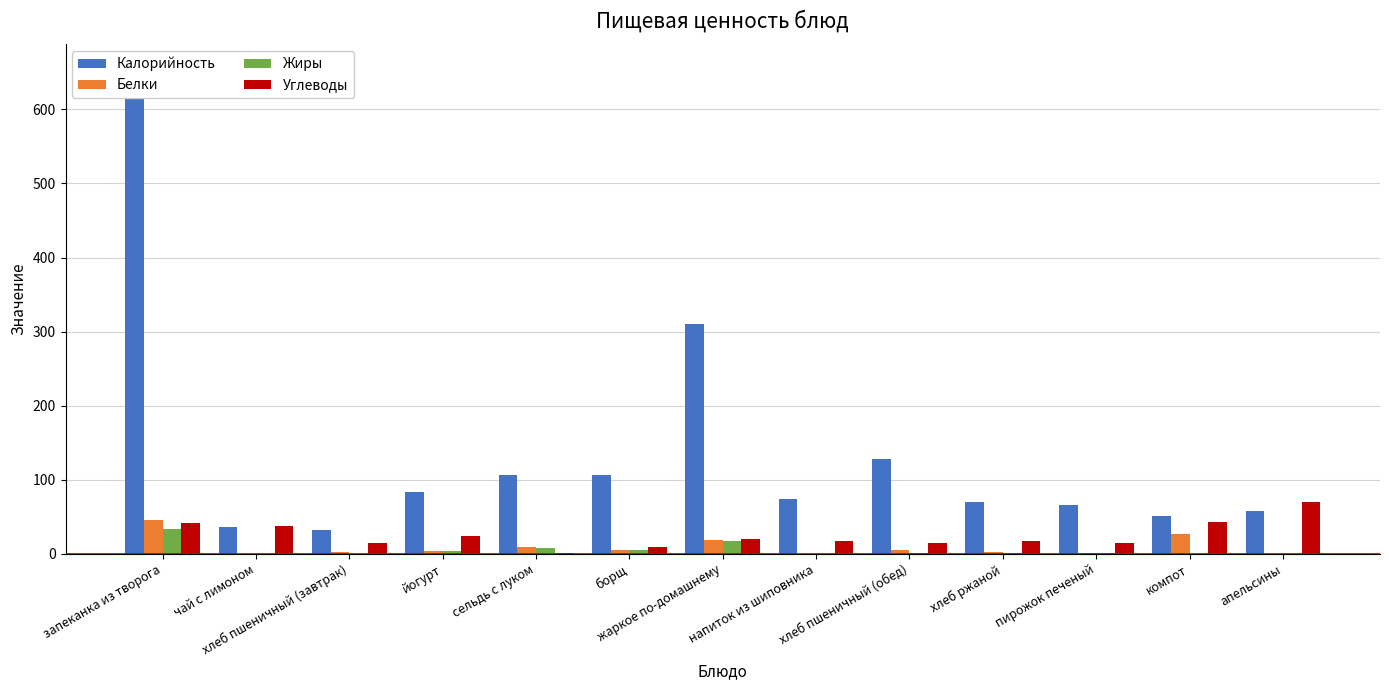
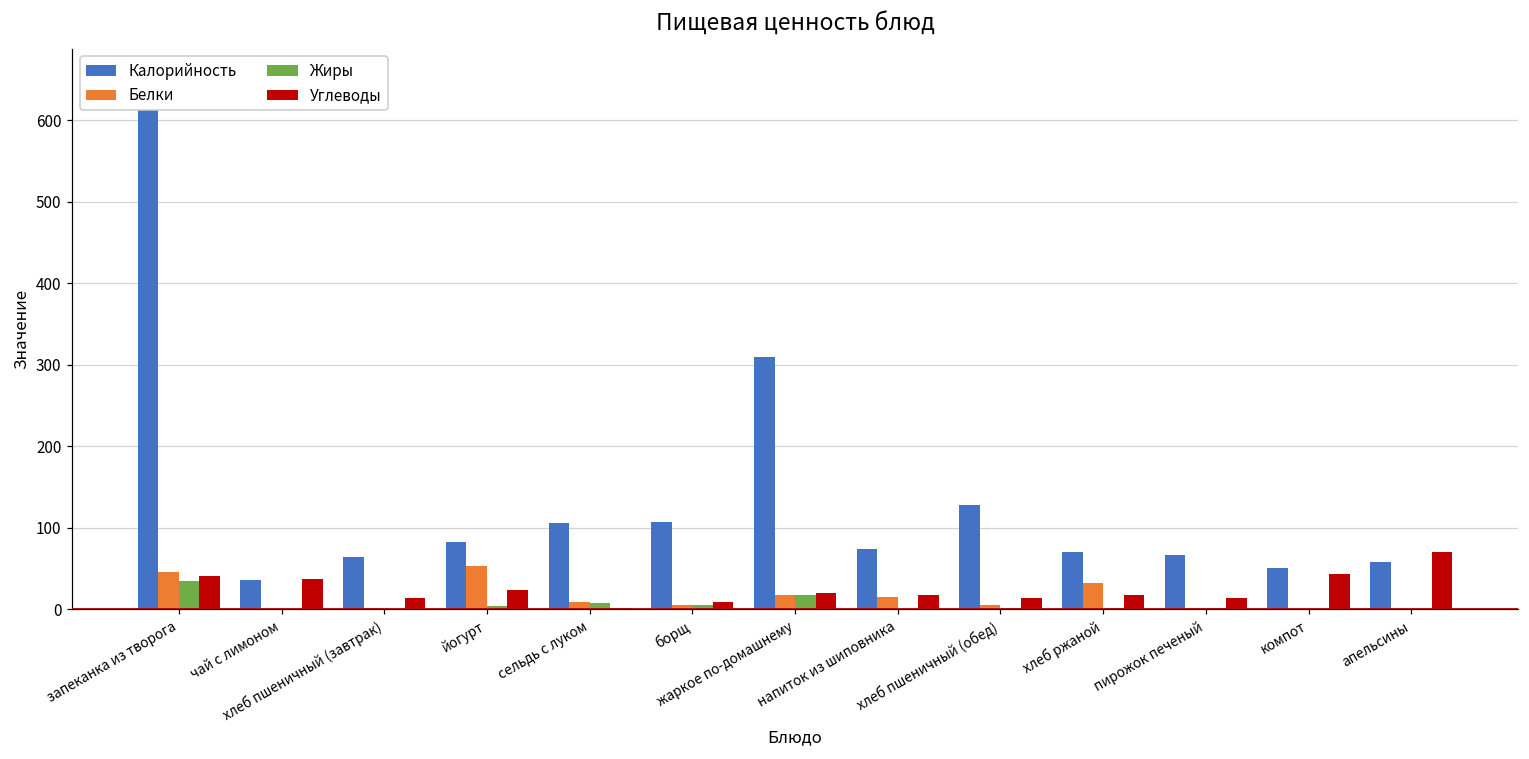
Калорийность, хлеб пшеничный (завтрак): 30 -> 60
Белки, йогурт: 0 -> 50
Белки, напиток из шиповника: 0 -> 20
Белки, хлеб ржаной: 0 -> 30
Белки, компот: 30 -> 0
